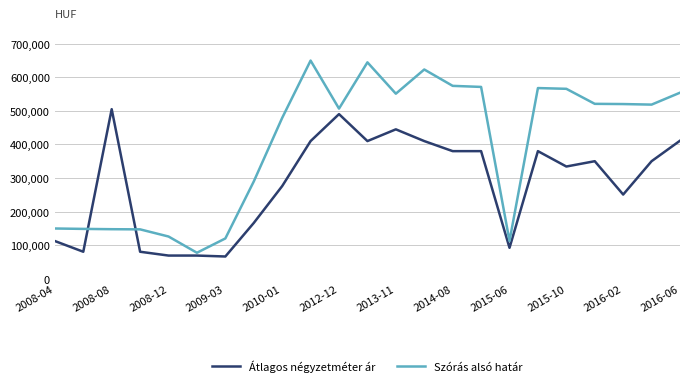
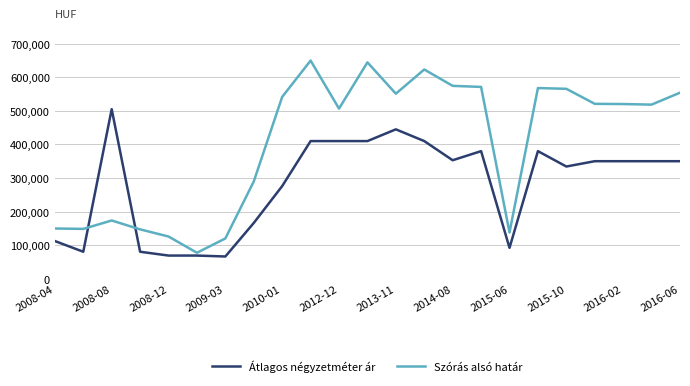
Szórás alsó határ, 2008-08: 150,000 -> 170,000
Szórás alsó határ, 2010-01: 480,000 -> 540,000
Átlagos négyzetméter ár, 2012-12: 490,000 -> 410,000
Átlagos négyzetméter ár, 2014-08: 380,000 -> 350,000
Szórás alsó határ, 2015-06: 110,000 -> 140,000
Átlagos négyzetméter ár, 2016-02: 250,000 -> 350,000
Átlagos négyzetméter ár, 2016-06: 410,000 -> 350,000
